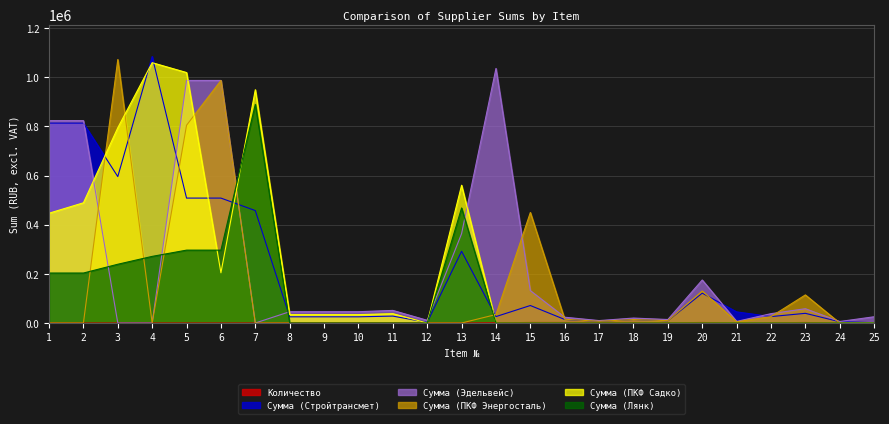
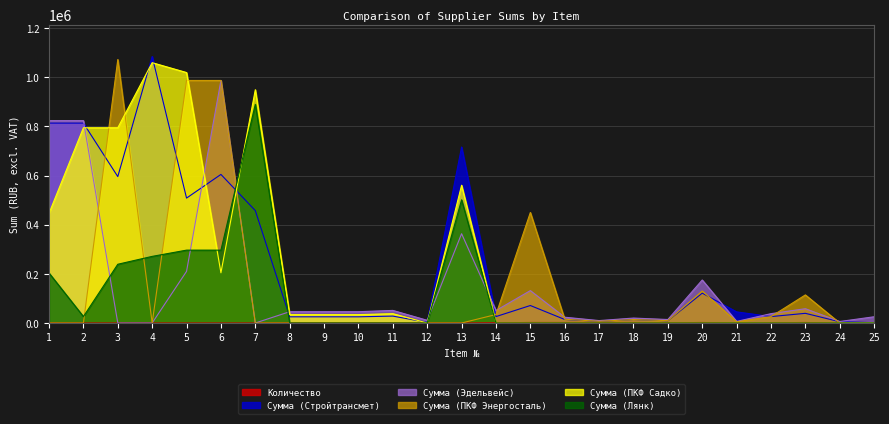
Сумма (ПКФ Садко), 2: 490000 -> 790000
Сумма (Лянк), 2: 200000 -> 30000
Сумма (Эдельвейс), 5: 990000 -> 210000
Сумма (ПКФ Энергосталь), 5: 800000 -> 990000
Сумма (Стройтрансмет), 6: 510000 -> 600000
Сумма (Стройтрансмет), 13: 290000 -> 720000
Сумма (Лянк), 13: 470000 -> 500000
Сумма (Эдельвейс), 14: 1040000 -> 50000
